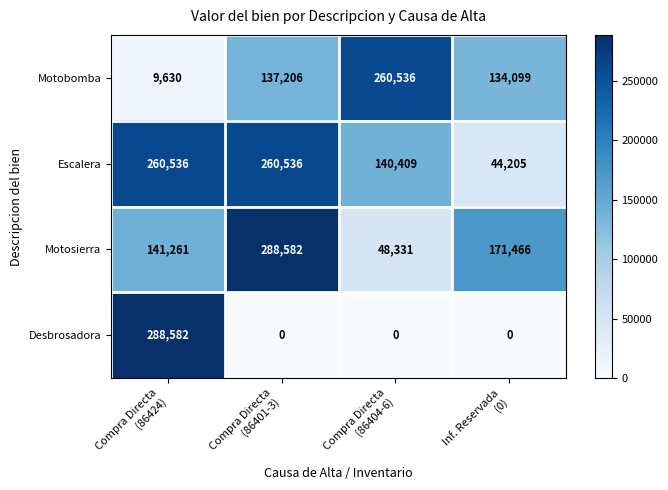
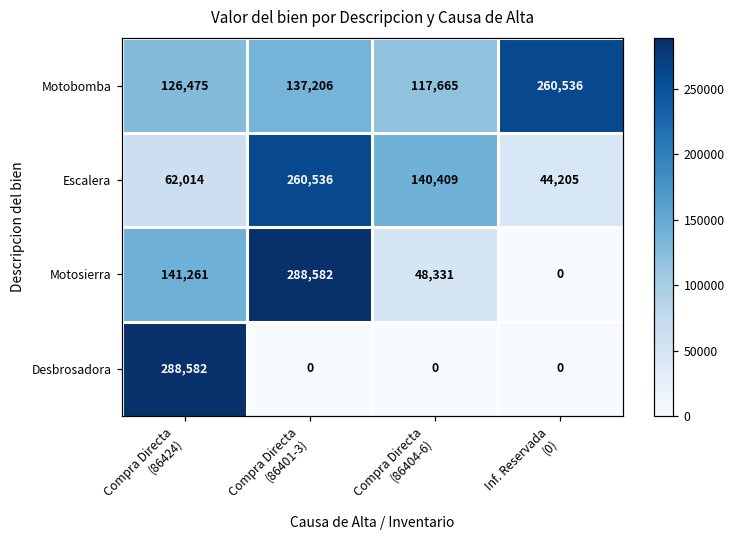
Motobomba, Compra Directa (86424): 9,630 -> 126,475
Motobomba, Compra Directa (86404-6): 260,536 -> 117,665
Motobomba, Inf. Reservada (0): 134,099 -> 260,536
Escalera, Compra Directa (86424): 260,536 -> 62,014
Motosierra, Inf. Reservada (0): 171,466 -> 0
